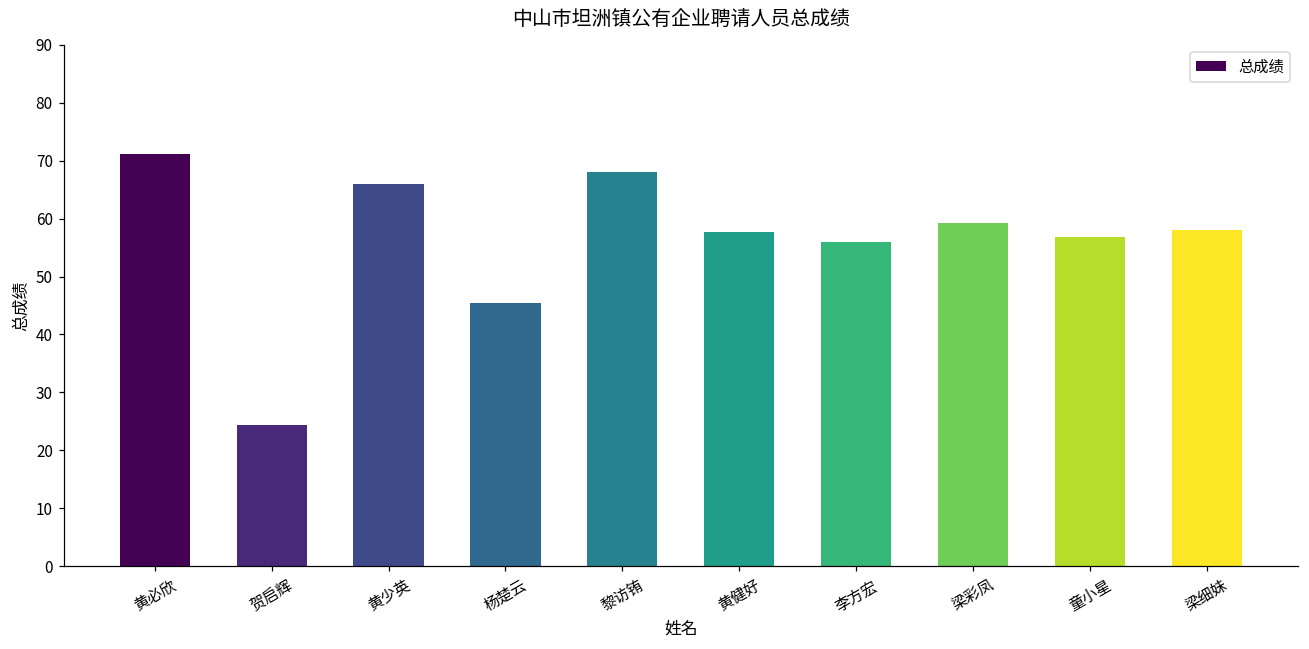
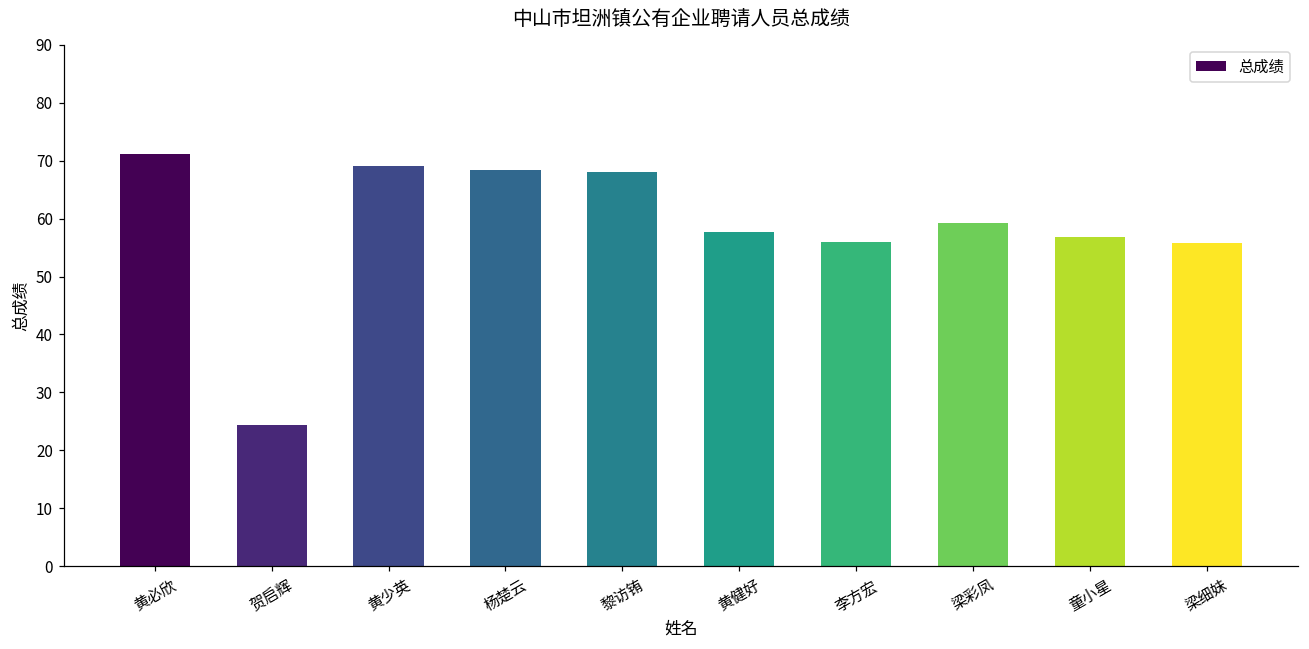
黄少英: 66 -> 69
杨楚云: 45 -> 68
梁细妹: 58 -> 56
